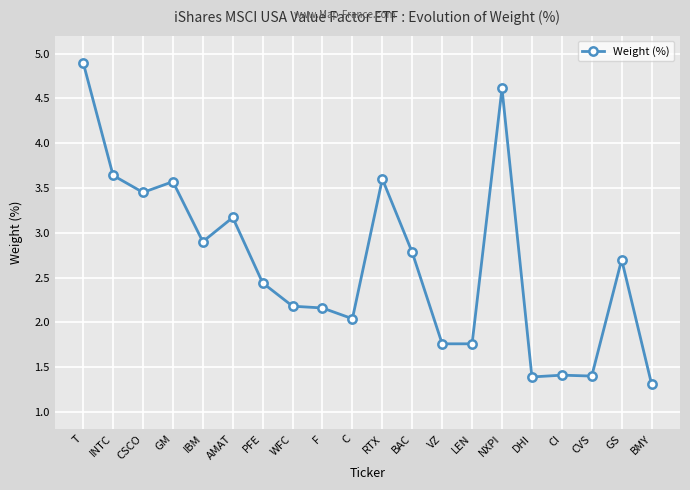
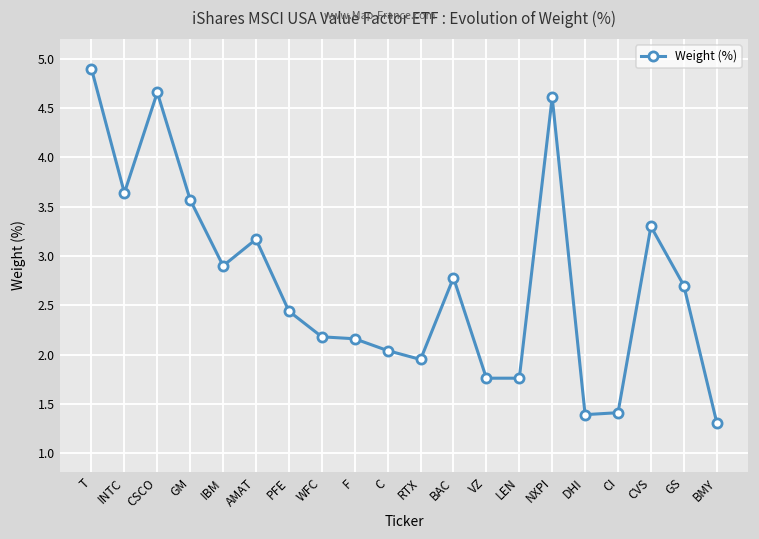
CSCO: 3.5 -> 4.7
RTX: 3.6 -> 2.0
CVS: 1.4 -> 3.3
